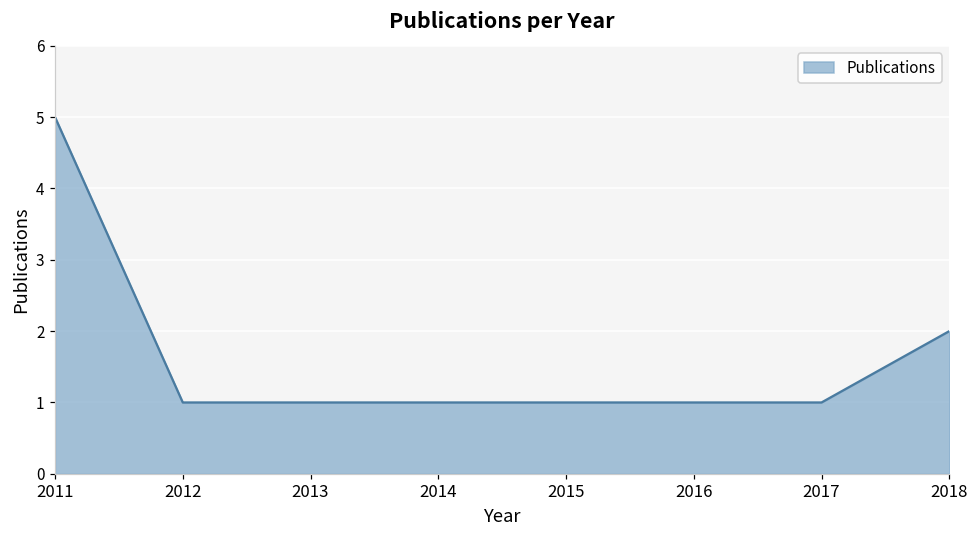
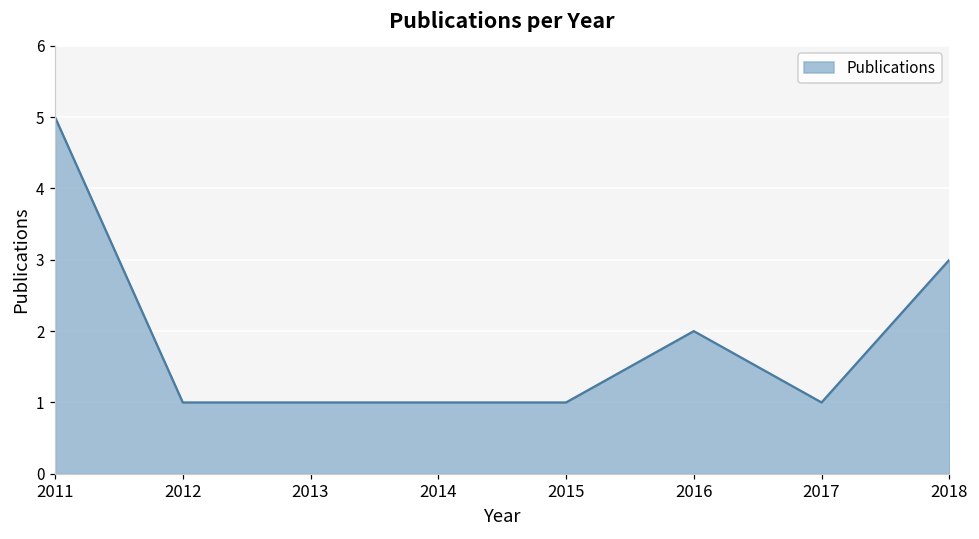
2016: 1 -> 2
2018: 2 -> 3
